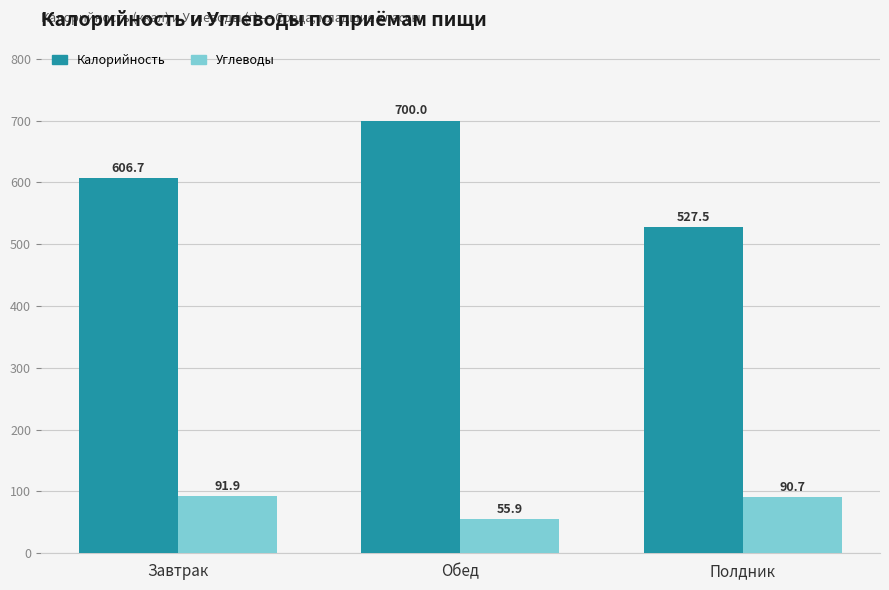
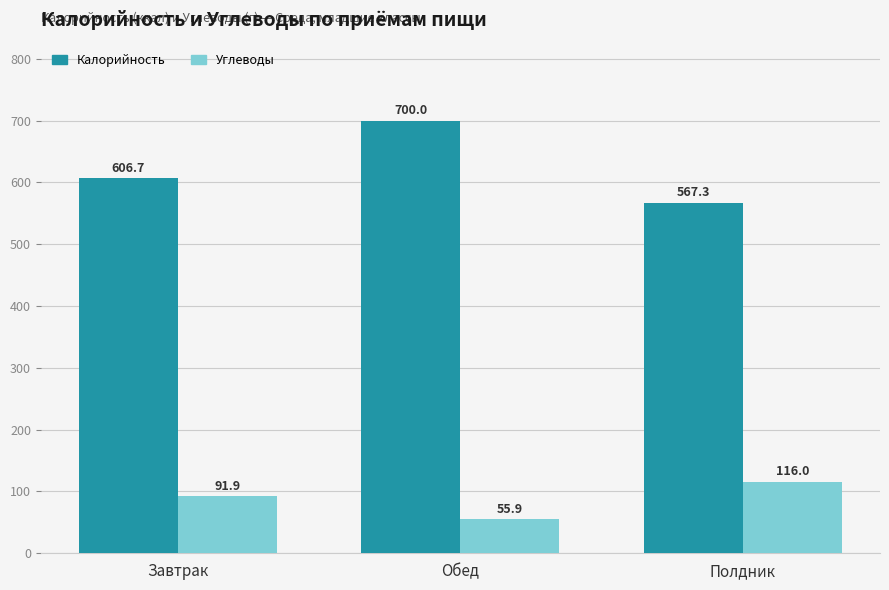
Калорийность, Полдник: 527.5 -> 567.3
Углеводы, Полдник: 90.7 -> 116.0
